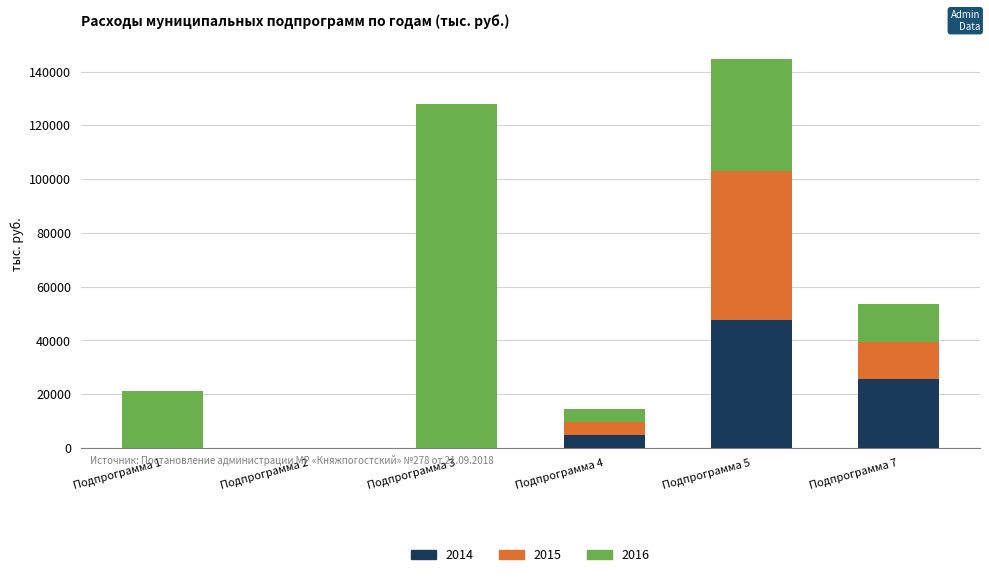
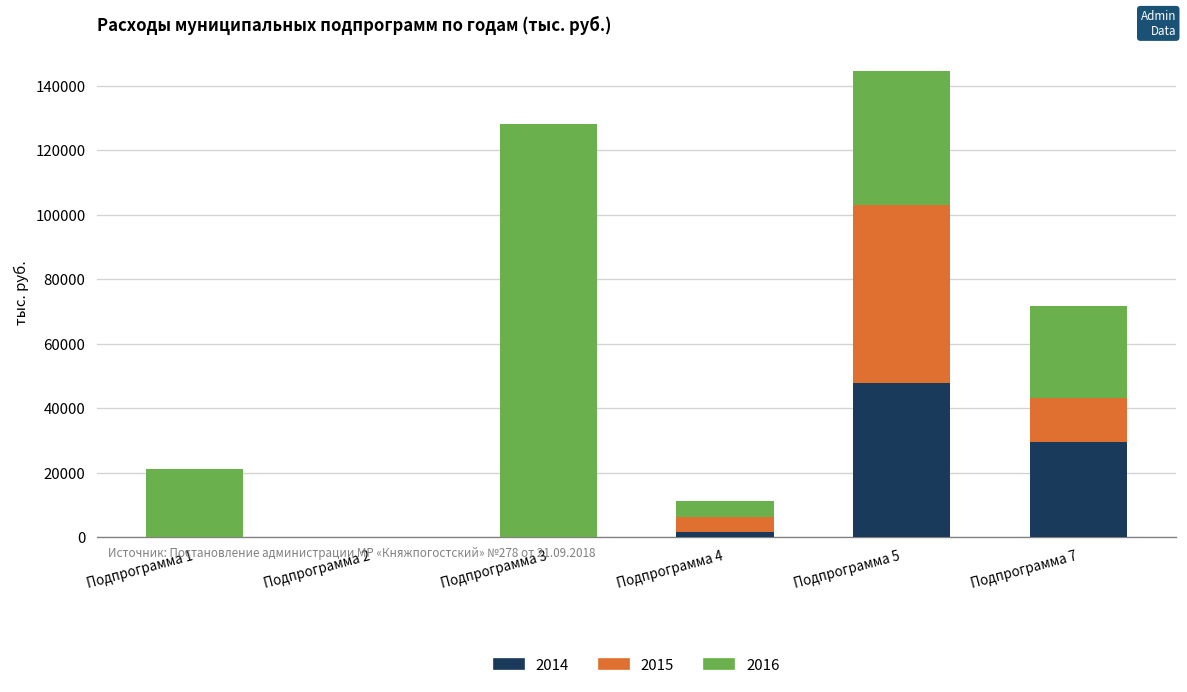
2014, Подпрограмма 4: 5000 -> 2000
2014, Подпрограмма 7: 26000 -> 29000
2016, Подпрограмма 7: 14000 -> 28000
